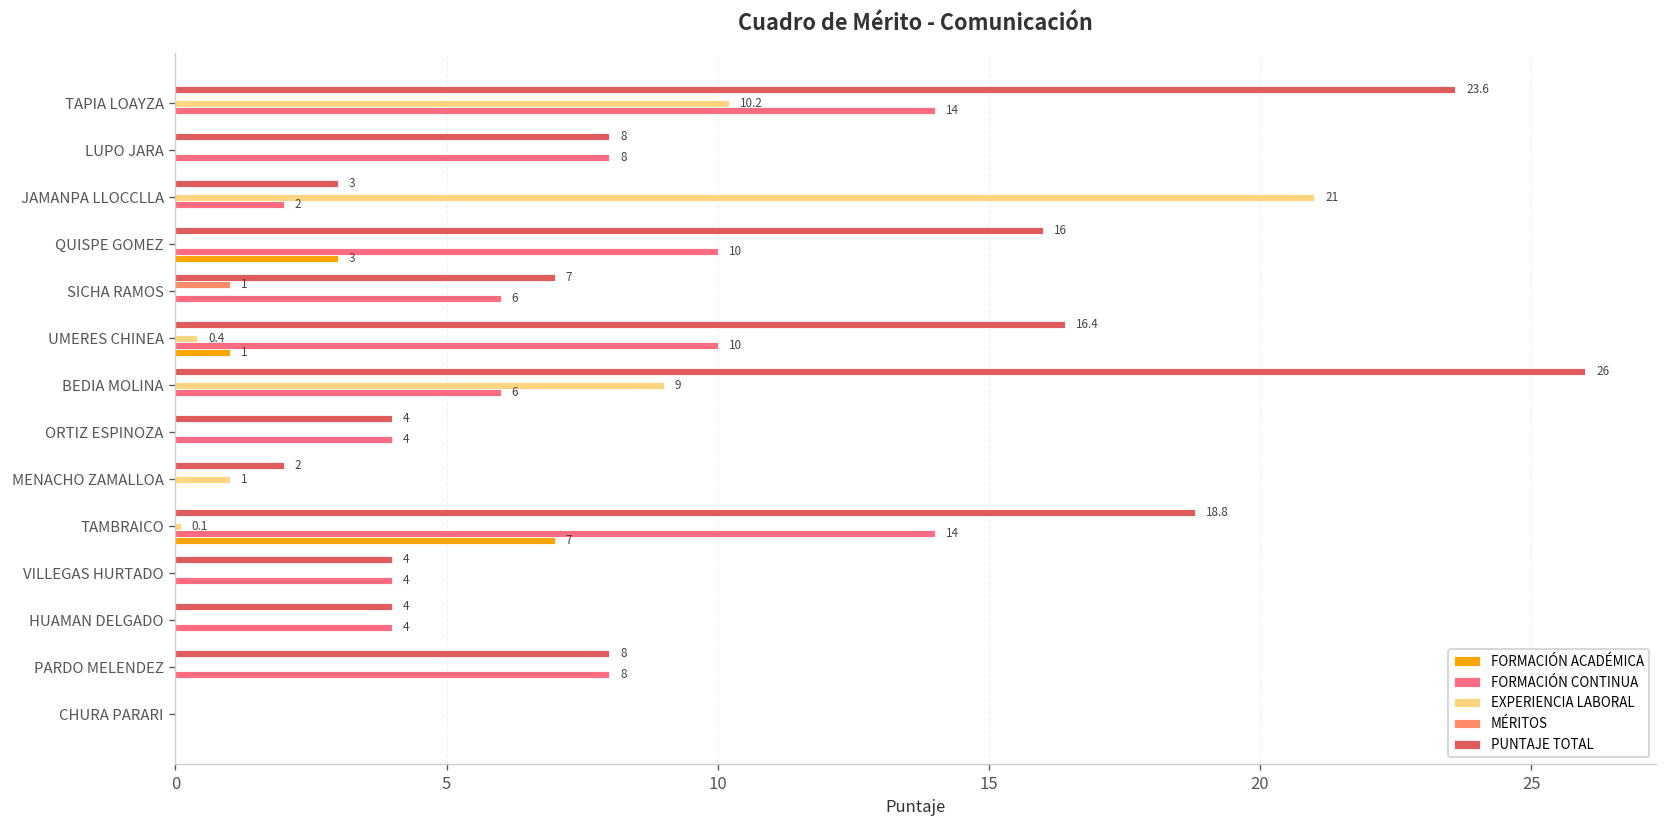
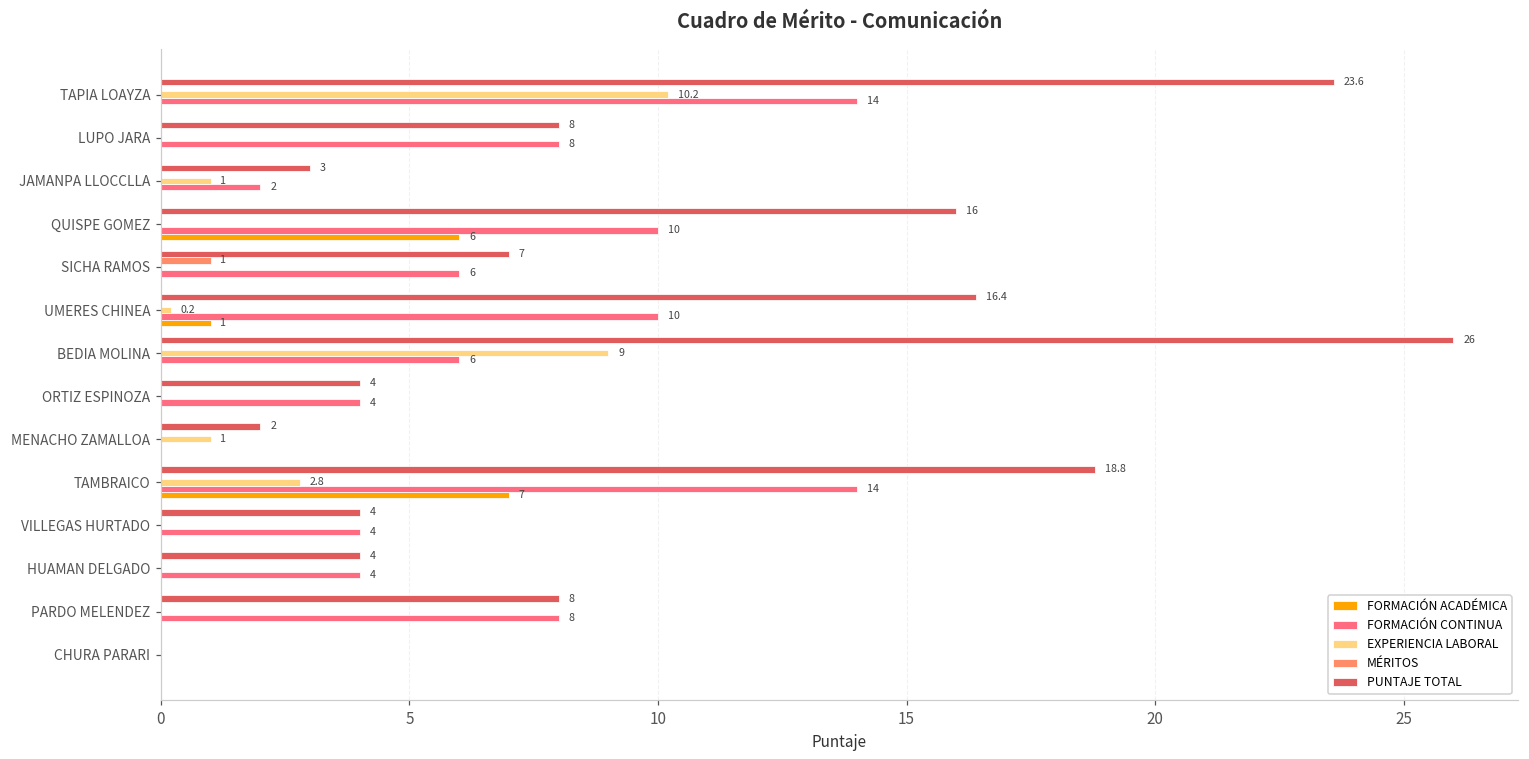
EXPERIENCIA LABORAL, JAMANPA LLOCCLLA: 21 -> 1
FORMACIÓN ACADÉMICA, QUISPE GOMEZ: 3 -> 6
EXPERIENCIA LABORAL, UMERES CHINEA: 0.4 -> 0.2
EXPERIENCIA LABORAL, TAMBRAICO: 0.1 -> 2.8
